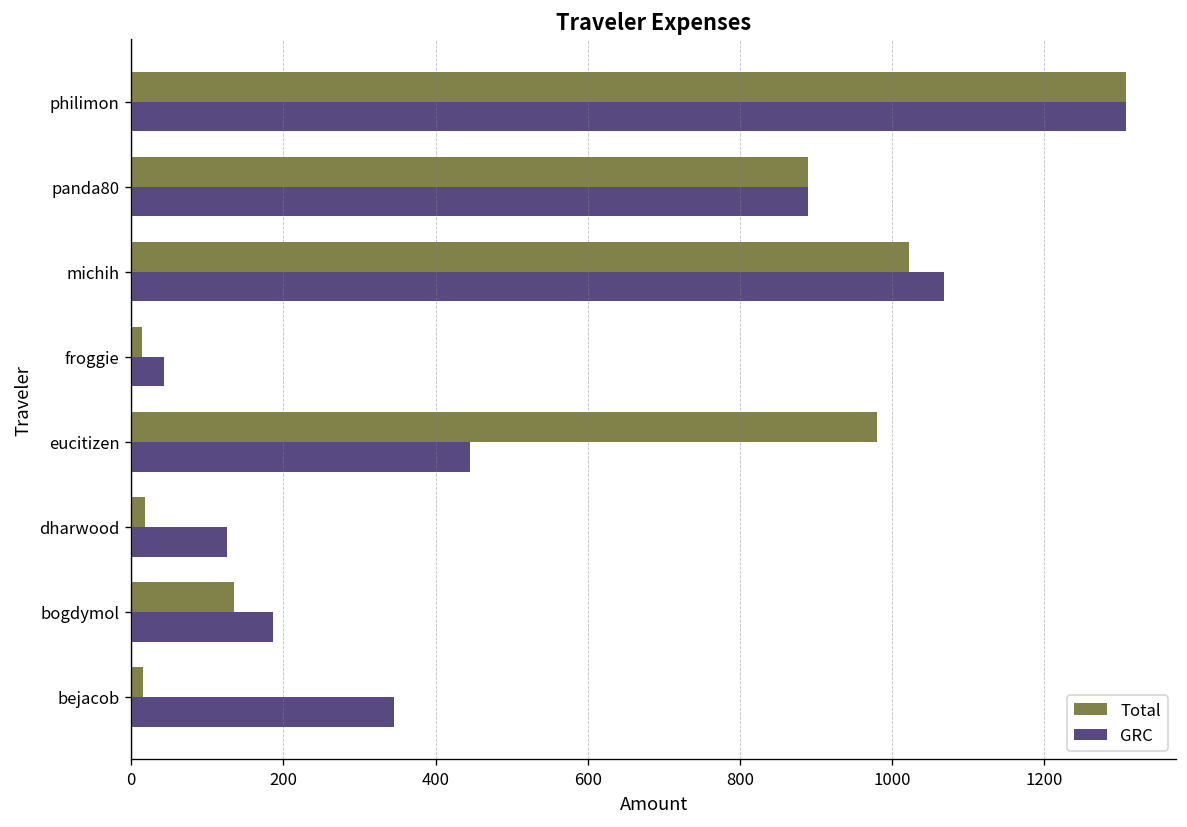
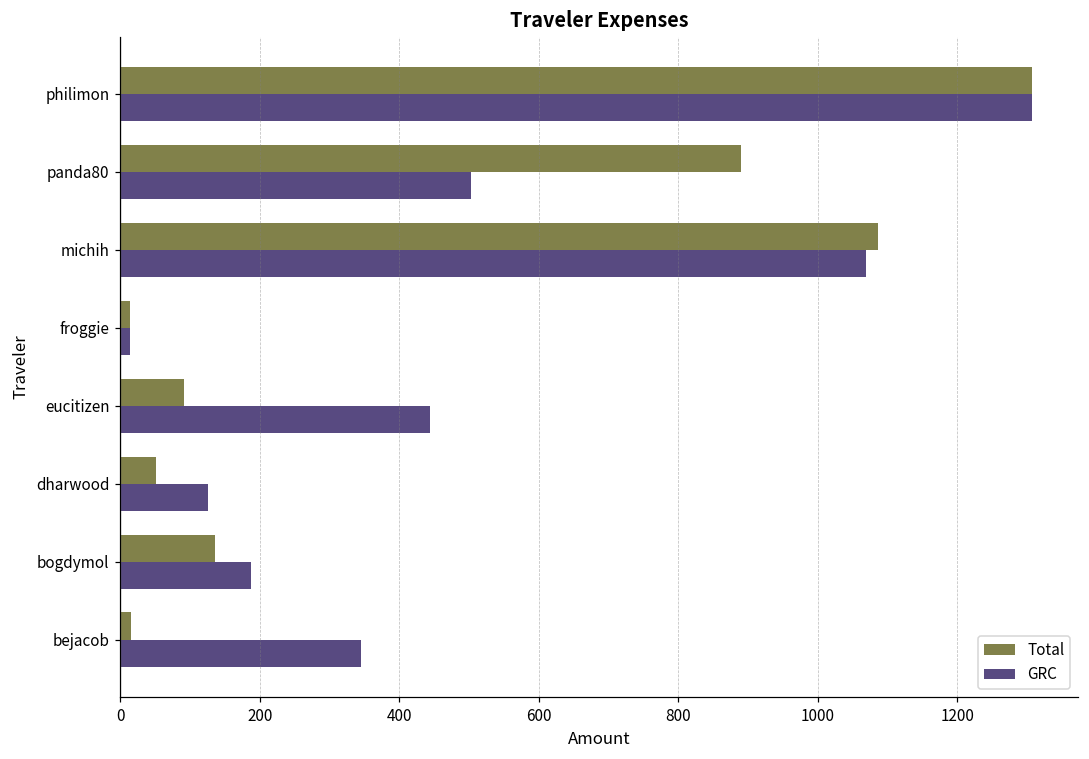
GRC, panda80: 890 -> 500
Total, michih: 1020 -> 1090
GRC, froggie: 40 -> 10
Total, eucitizen: 980 -> 90
Total, dharwood: 20 -> 50
